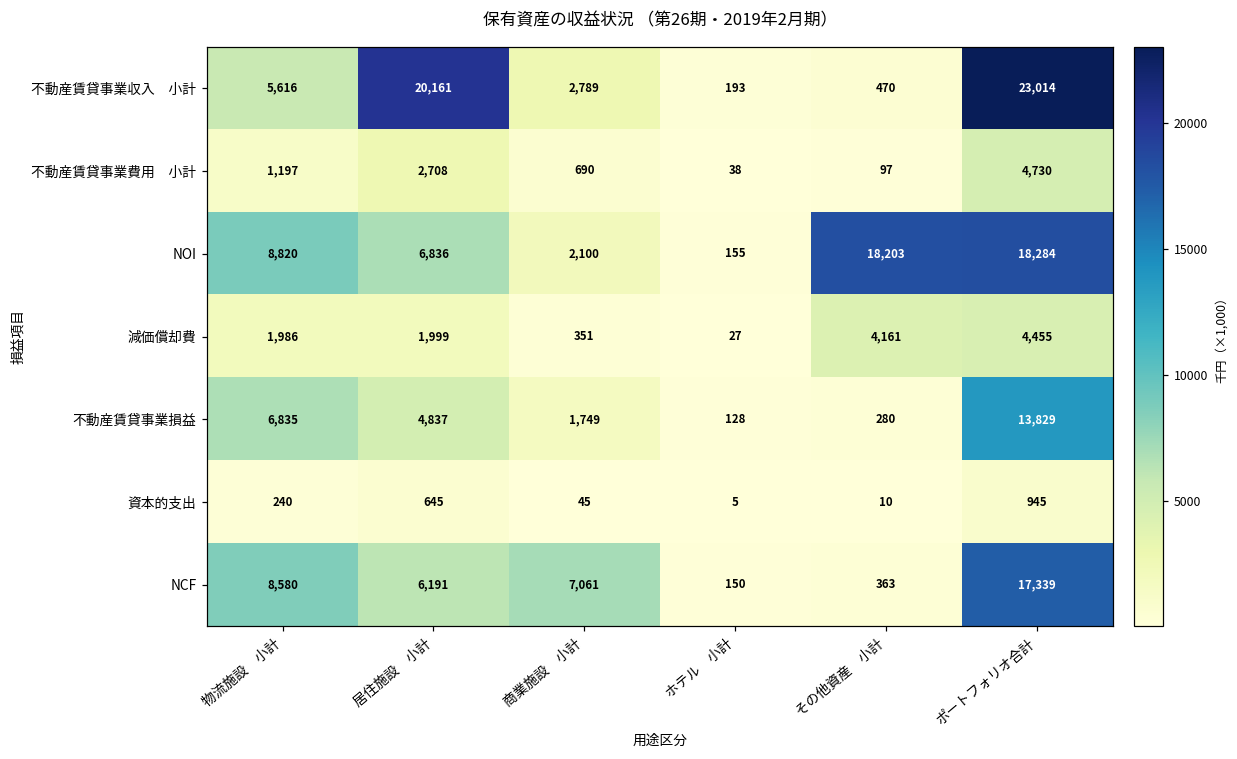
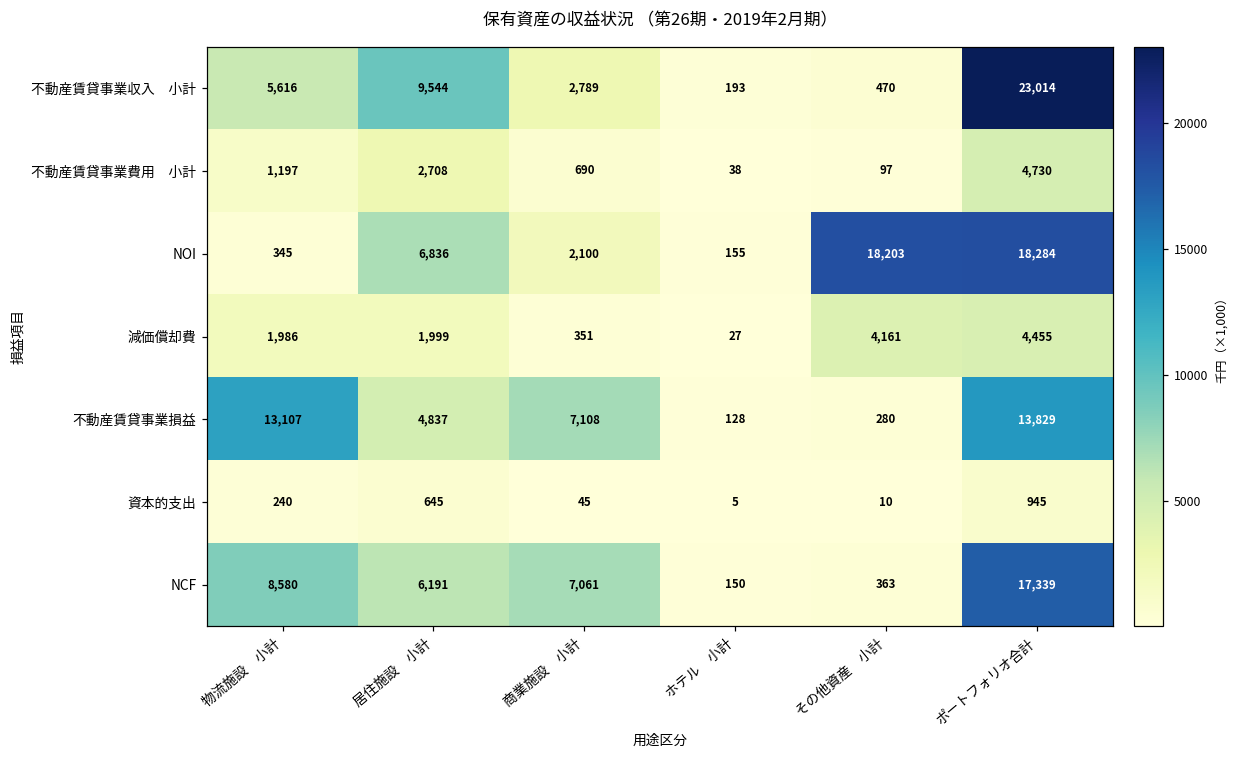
不動産賃貸事業収入 小計, 居住施設 小計: 20,161 -> 9,544
NOI, 物流施設 小計: 8,820 -> 345
不動産賃貸事業損益, 物流施設 小計: 6,835 -> 13,107
不動産賃貸事業損益, 商業施設 小計: 1,749 -> 7,108
